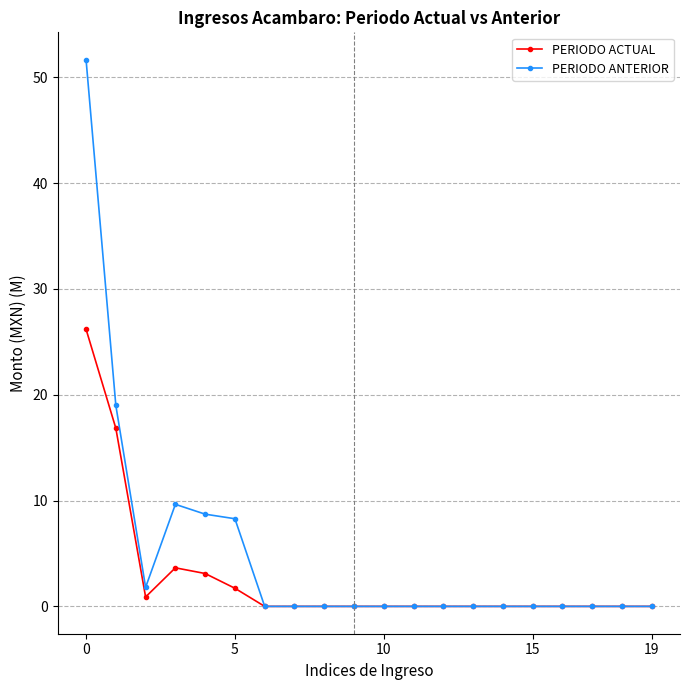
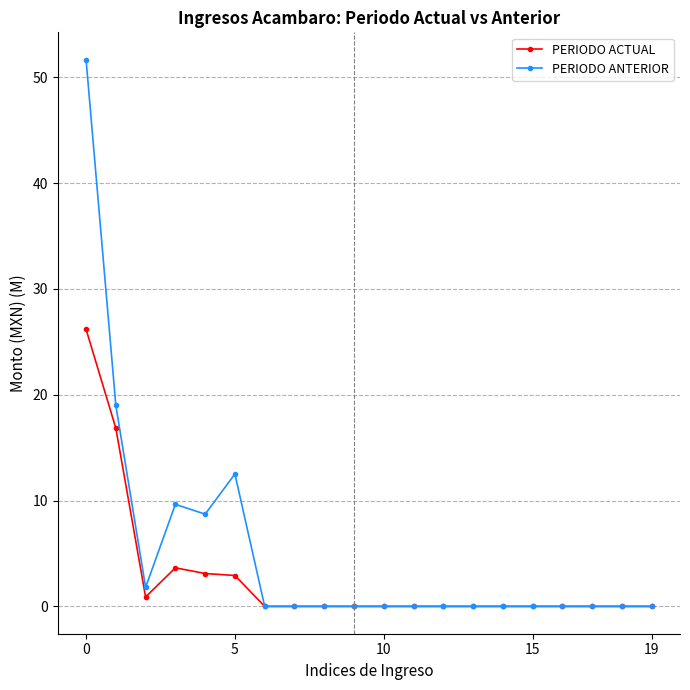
PERIODO ACTUAL, 5: 1.7 -> 2.9
PERIODO ANTERIOR, 5: 8.3 -> 12.5
